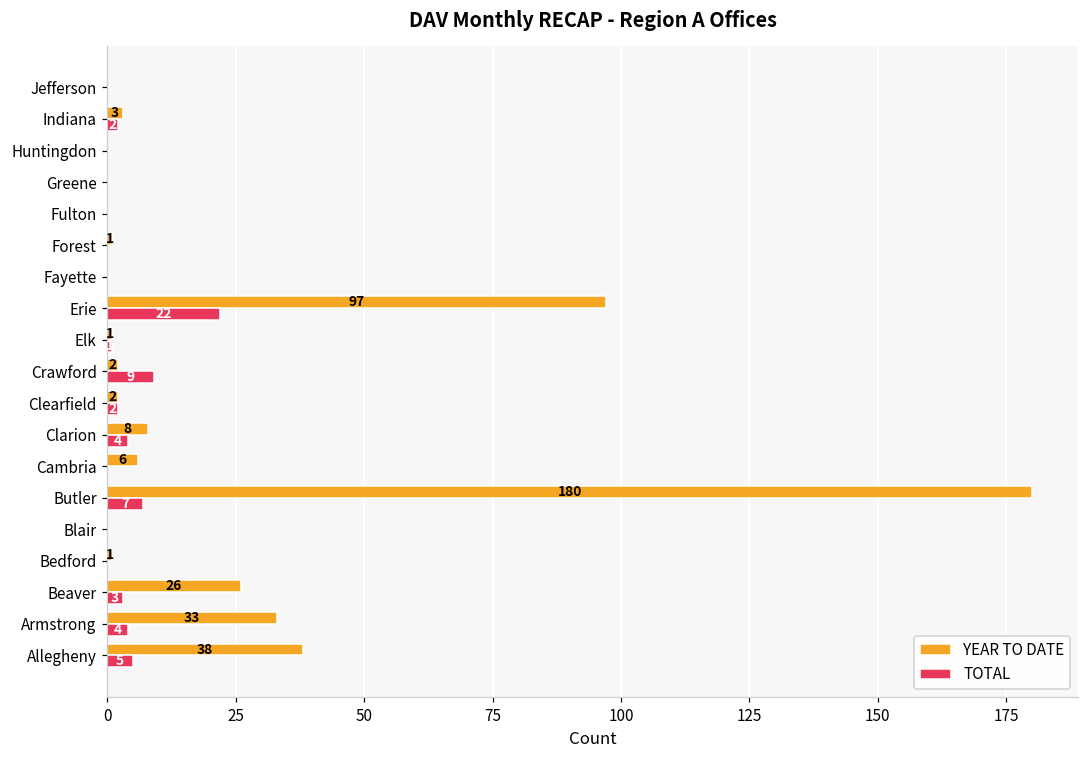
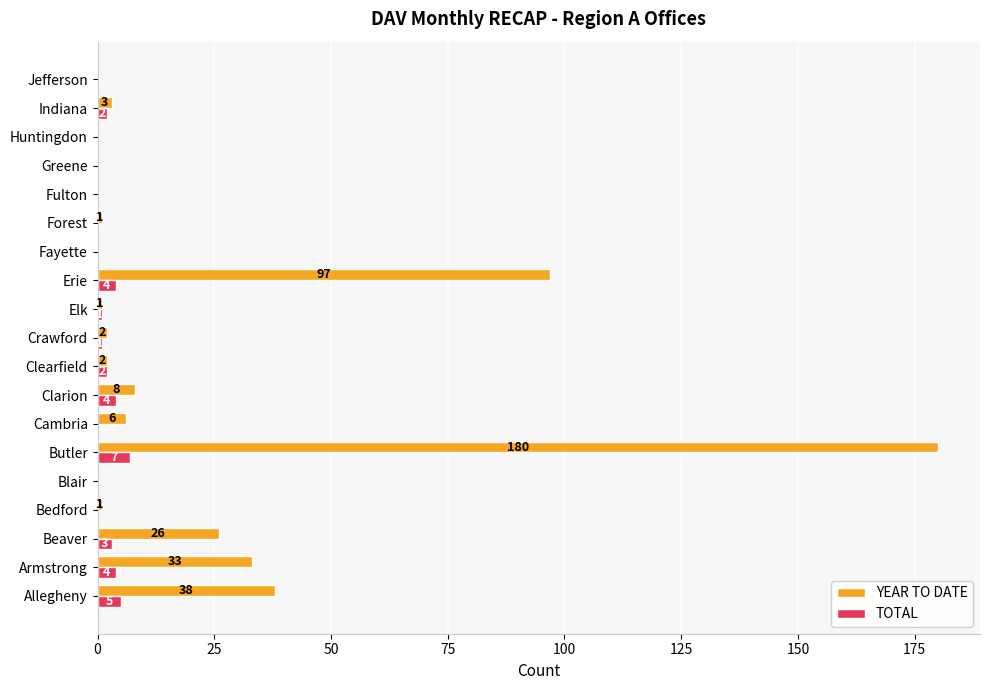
TOTAL, Erie: 22 -> 4
TOTAL, Crawford: 9 -> 1
